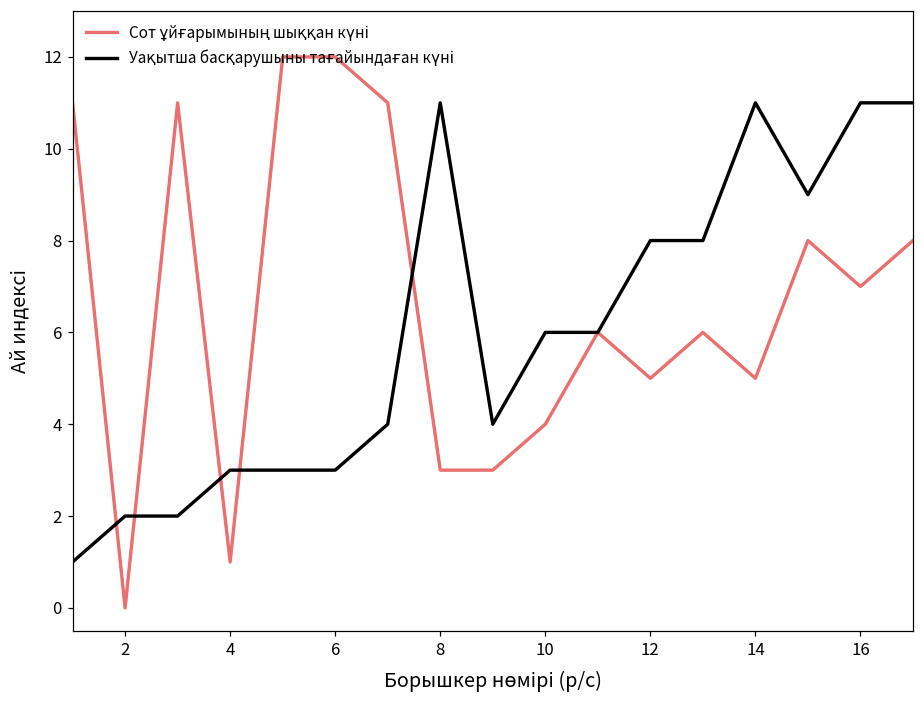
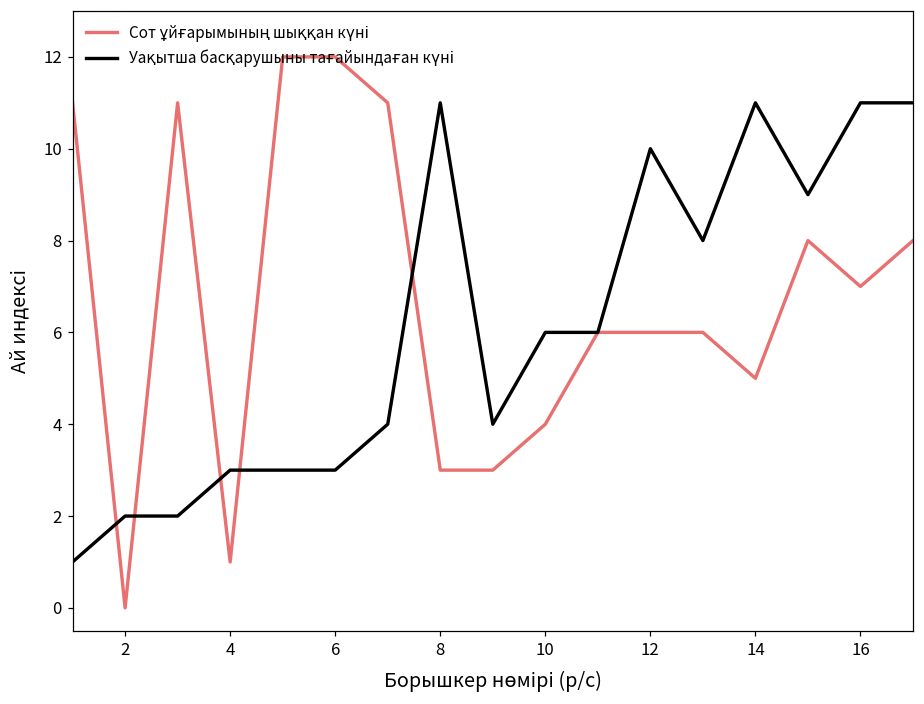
Сот ұйғарымының шыққан күні, 12: 5 -> 6
Уақытша басқарушыны тағайындаған күні, 12: 8 -> 10
